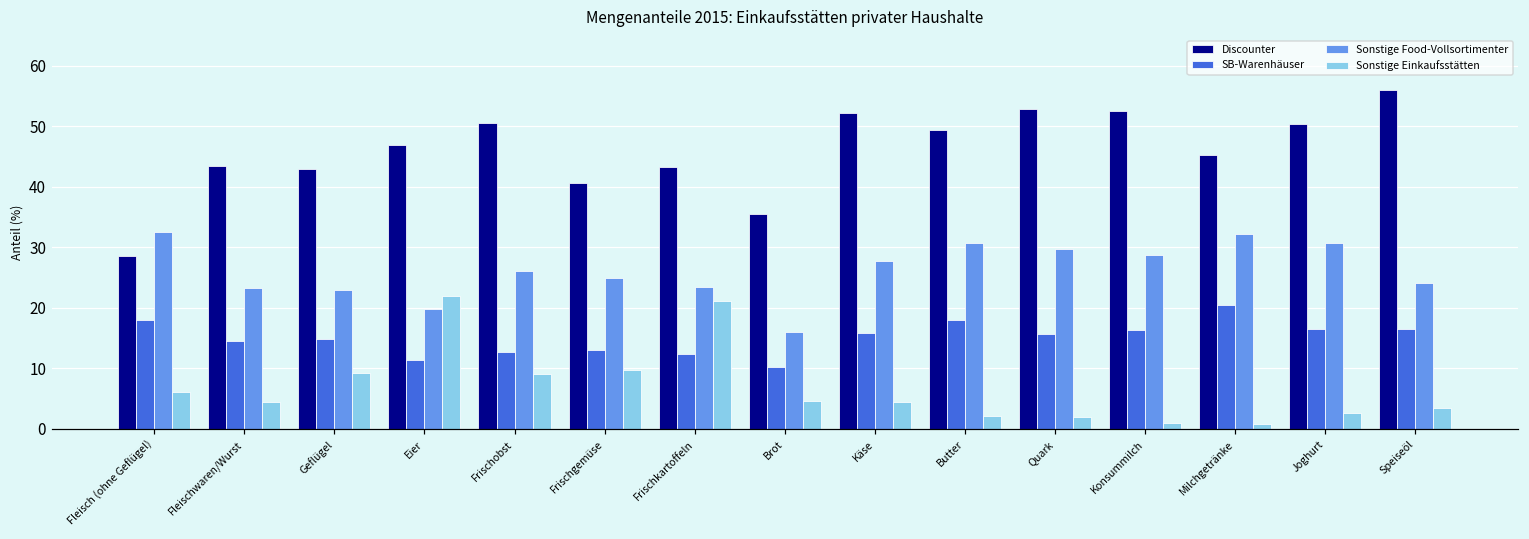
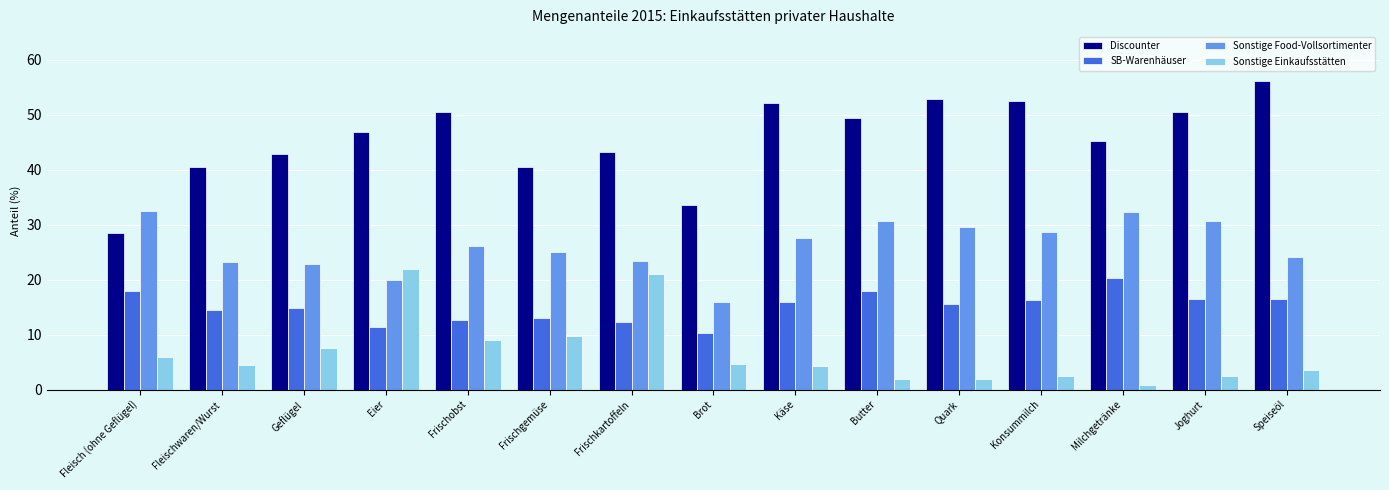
Discounter, Fleischwaren/Wurst: 43 -> 40
Sonstige Einkaufsstätten, Geflügel: 9 -> 8
Discounter, Brot: 36 -> 34
Sonstige Einkaufsstätten, Konsummilch: 1 -> 3
